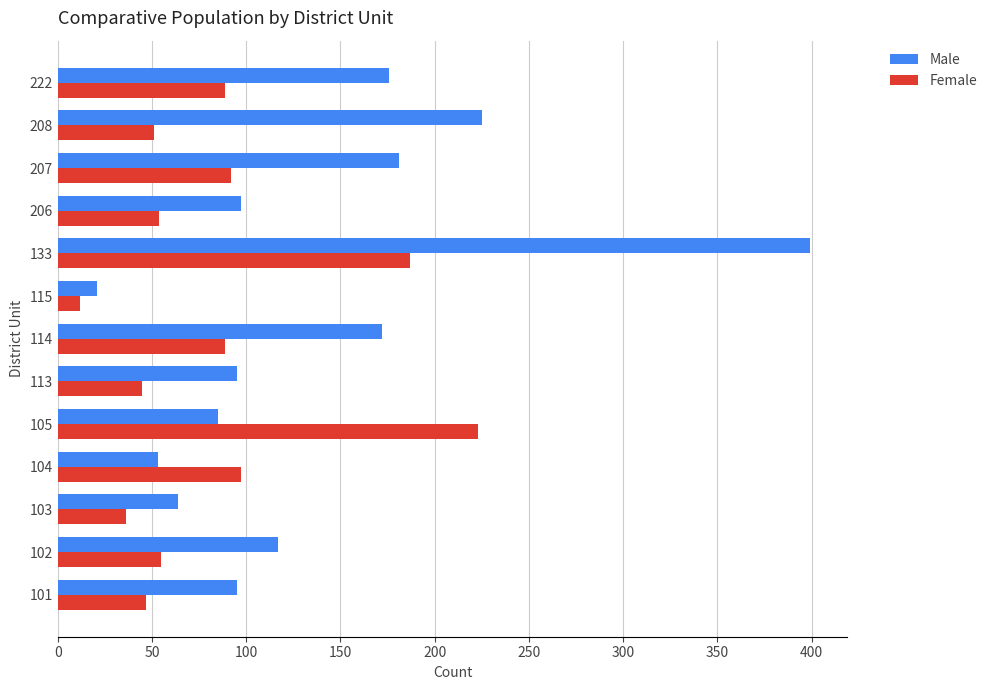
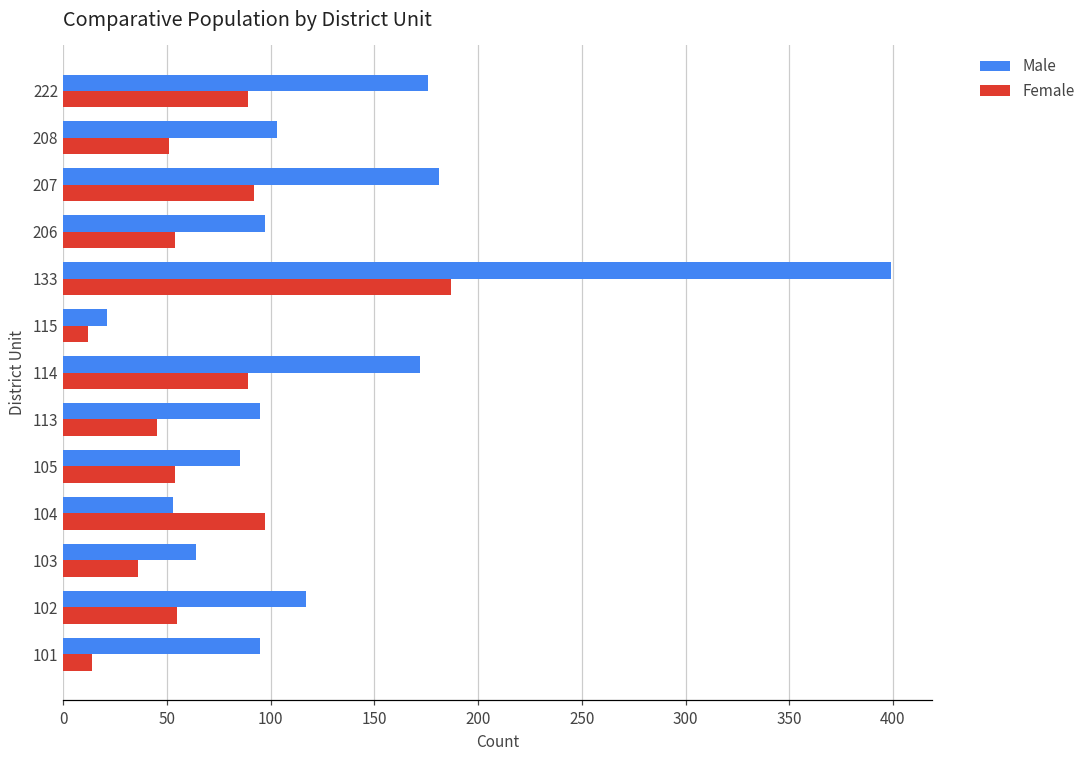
Male, 208: 225 -> 103
Female, 105: 223 -> 54
Female, 101: 47 -> 14
